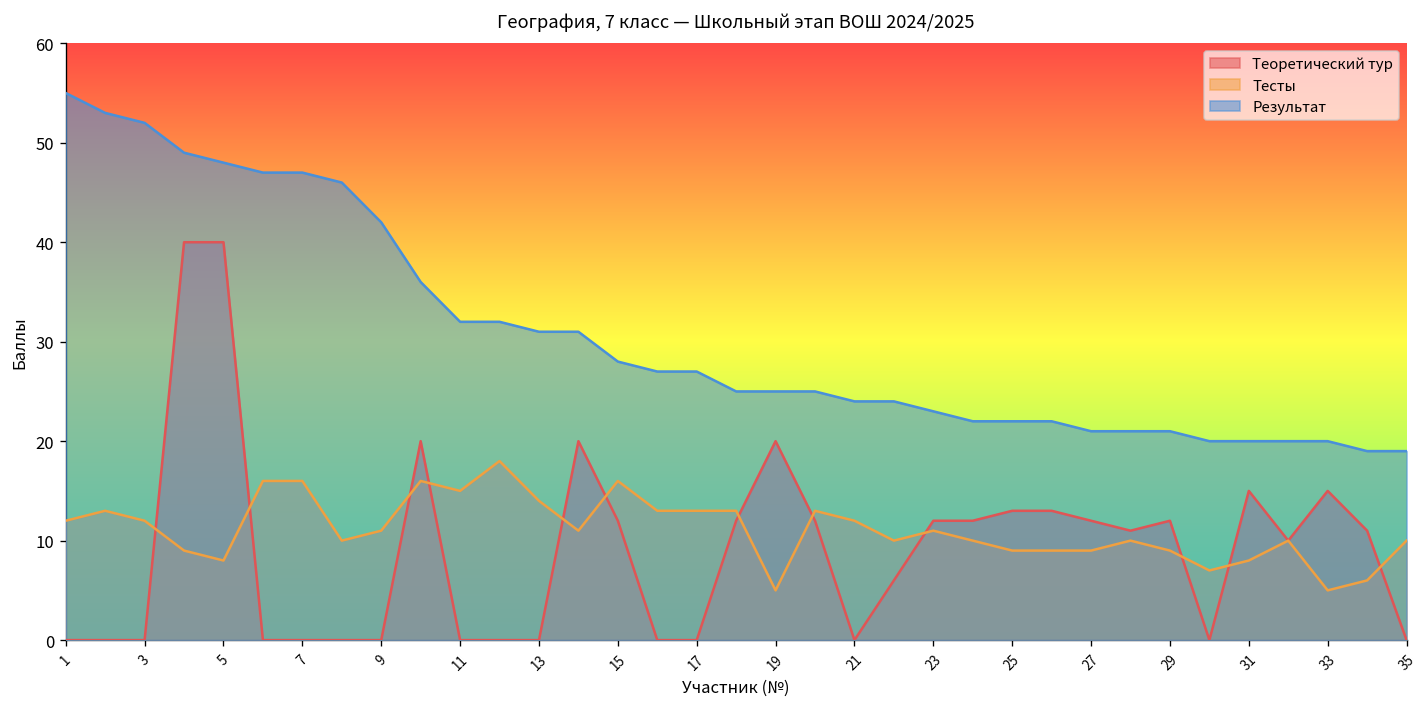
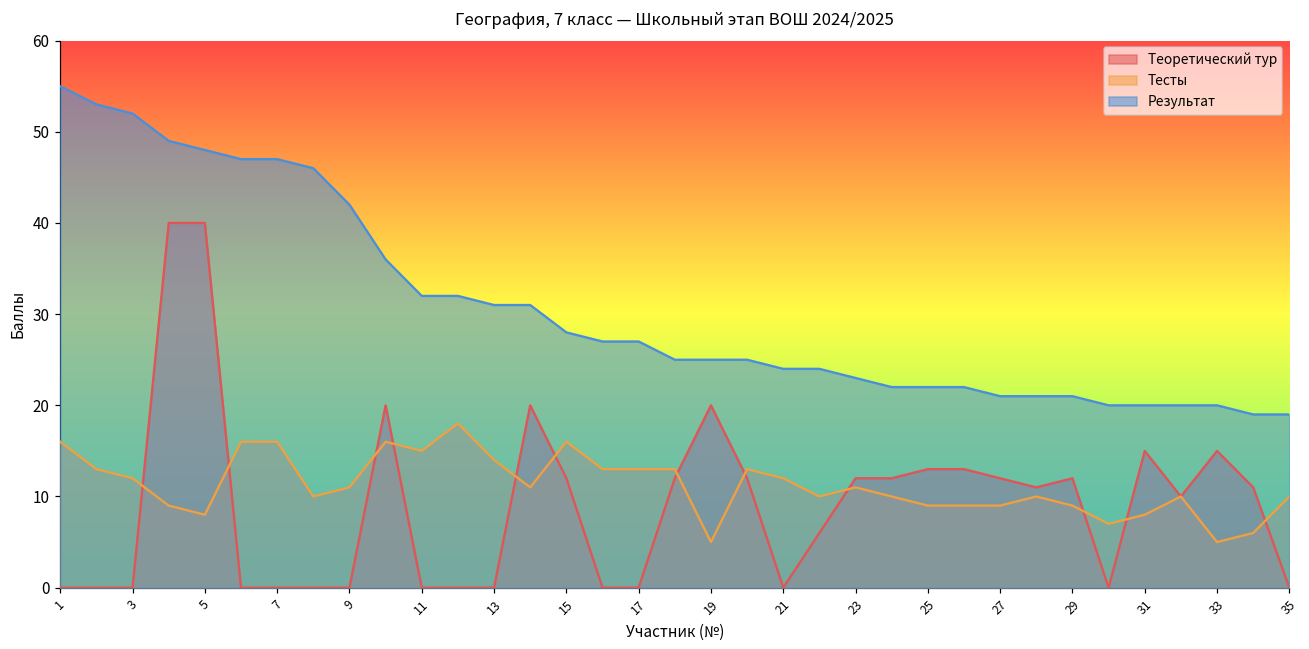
Тесты, 1: 12 -> 16
